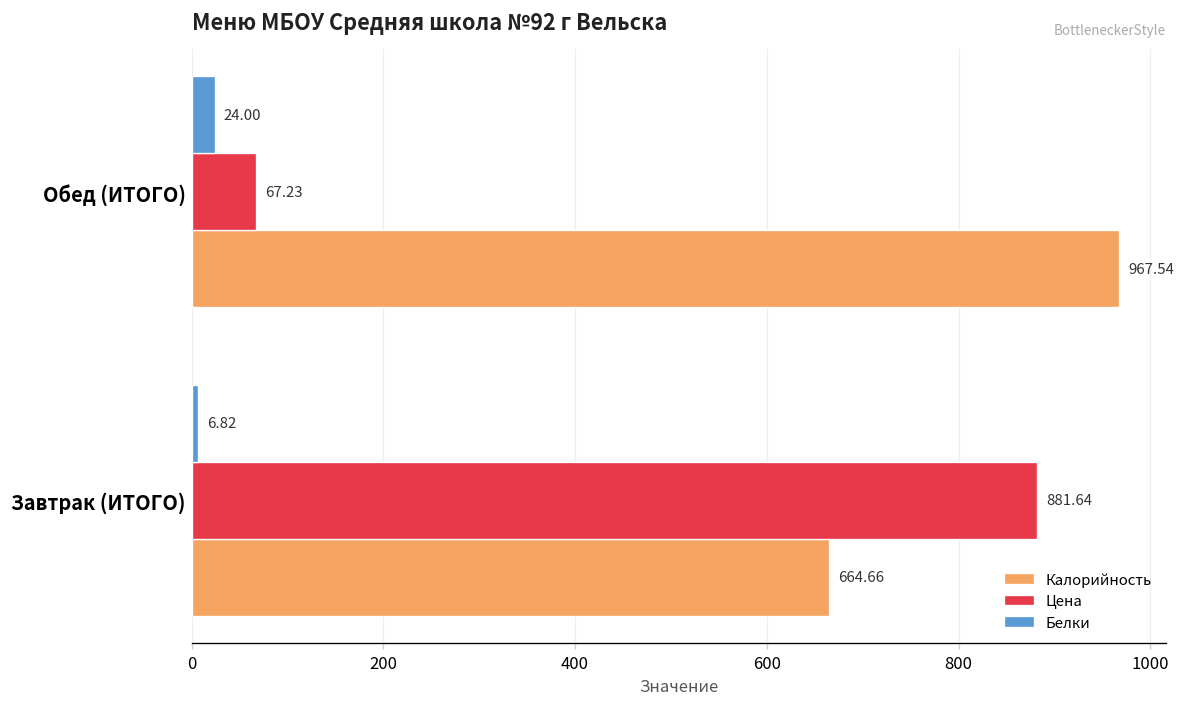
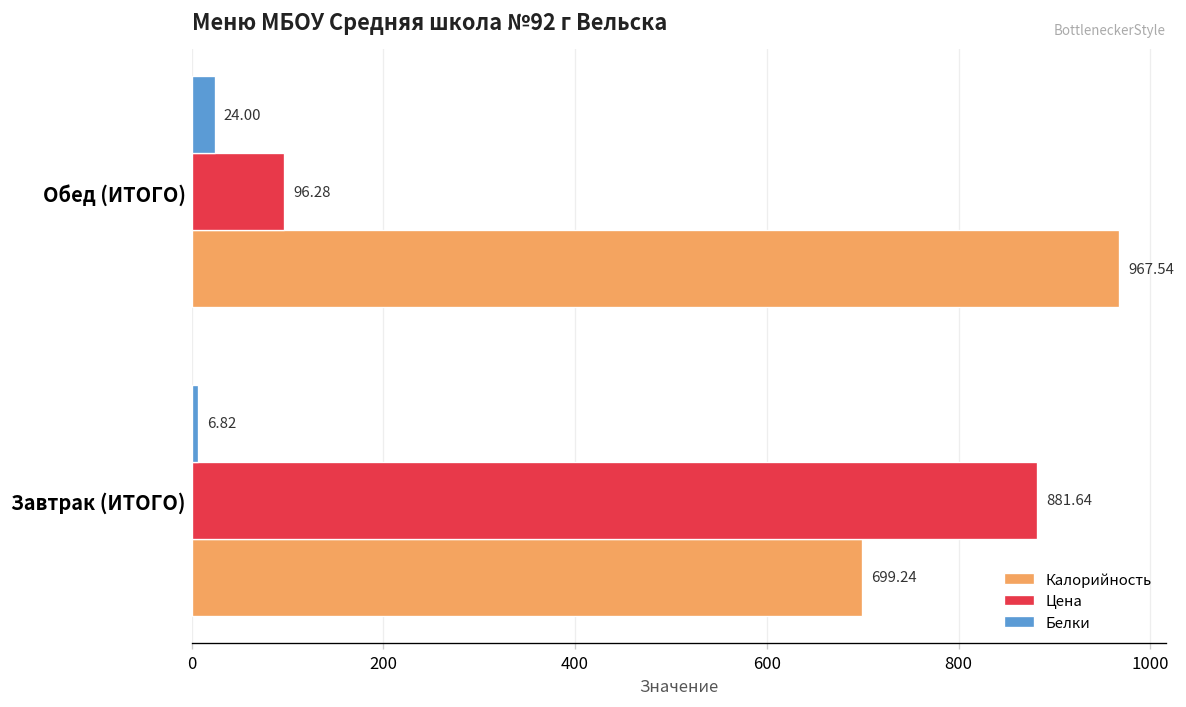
Цена, Обед (ИТОГО): 67.23 -> 96.28
Калорийность, Завтрак (ИТОГО): 664.66 -> 699.24
